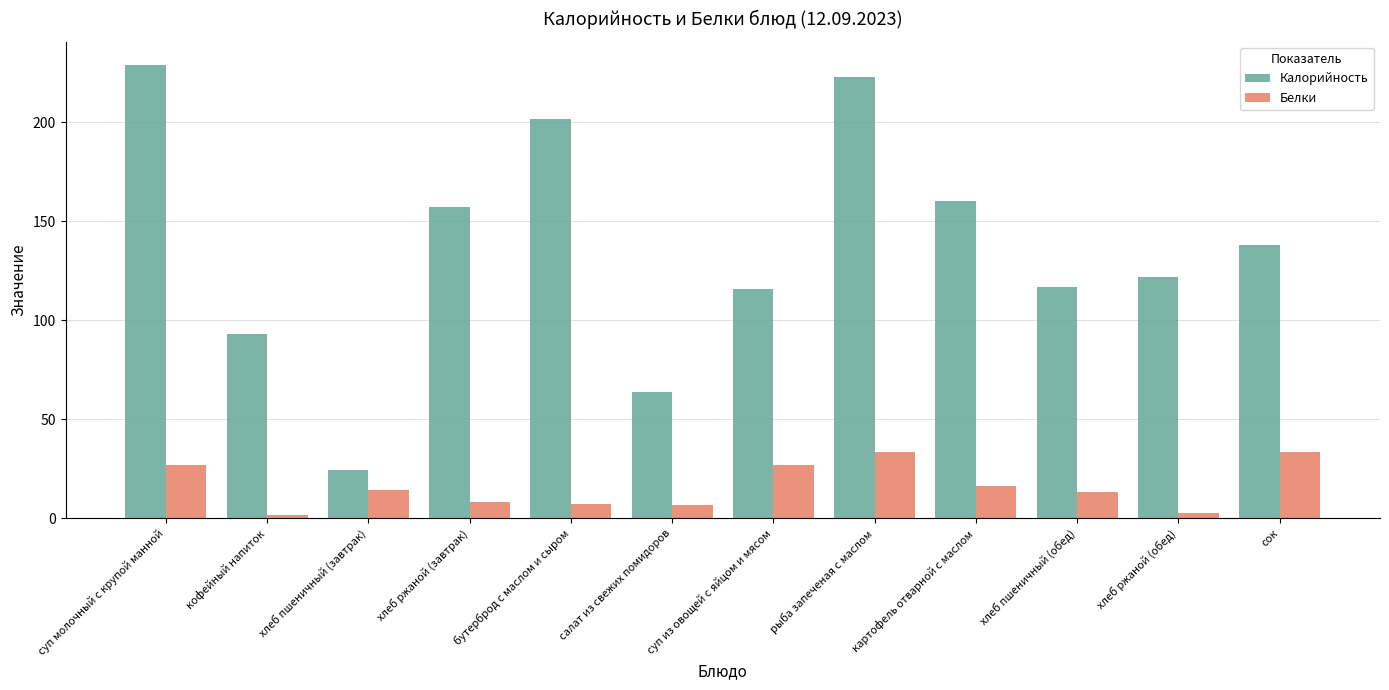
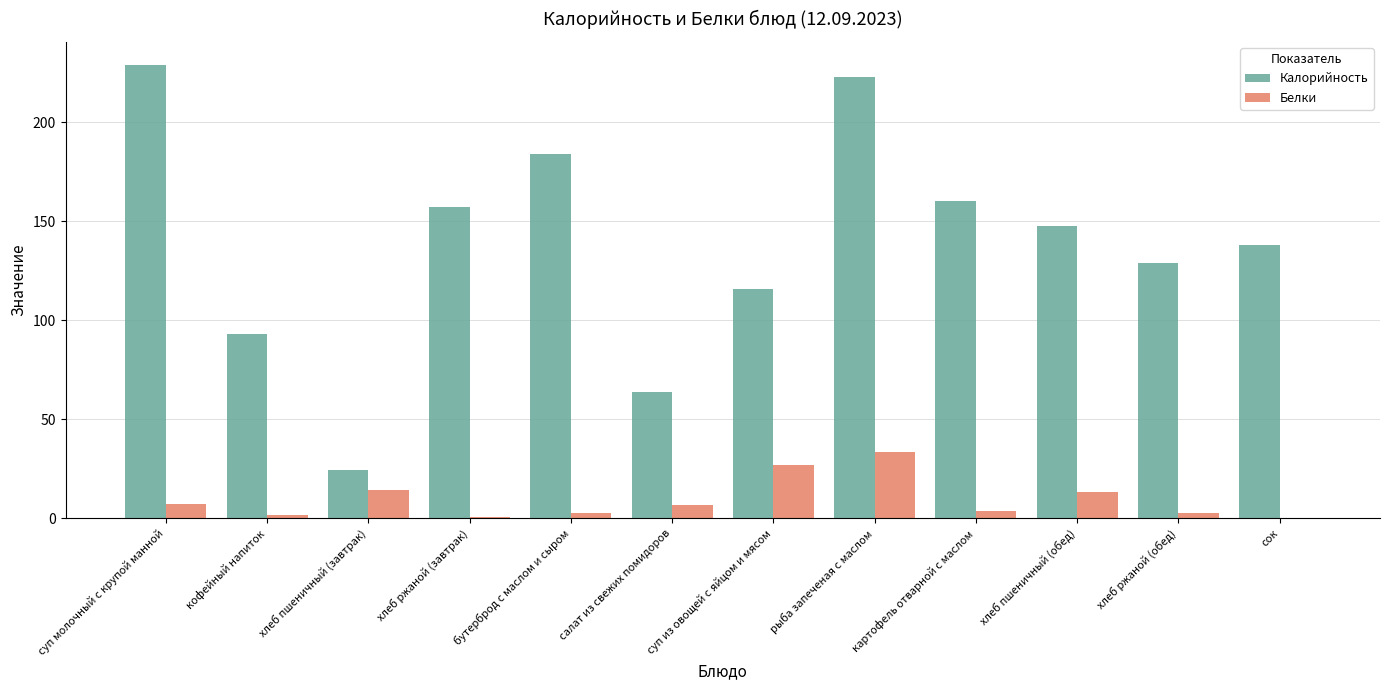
Белки, суп молочный с крупой манной: 27 -> 8
Белки, хлеб ржаной (завтрак): 8 -> 1
Калорийность, бутерброд с маслом и сыром: 202 -> 184
Белки, бутерброд с маслом и сыром: 8 -> 3
Белки, картофель отварной с маслом: 17 -> 4
Калорийность, хлеб пшеничный (обед): 117 -> 147
Калорийность, хлеб ржаной (обед): 122 -> 129
Белки, сок: 33 -> 1
